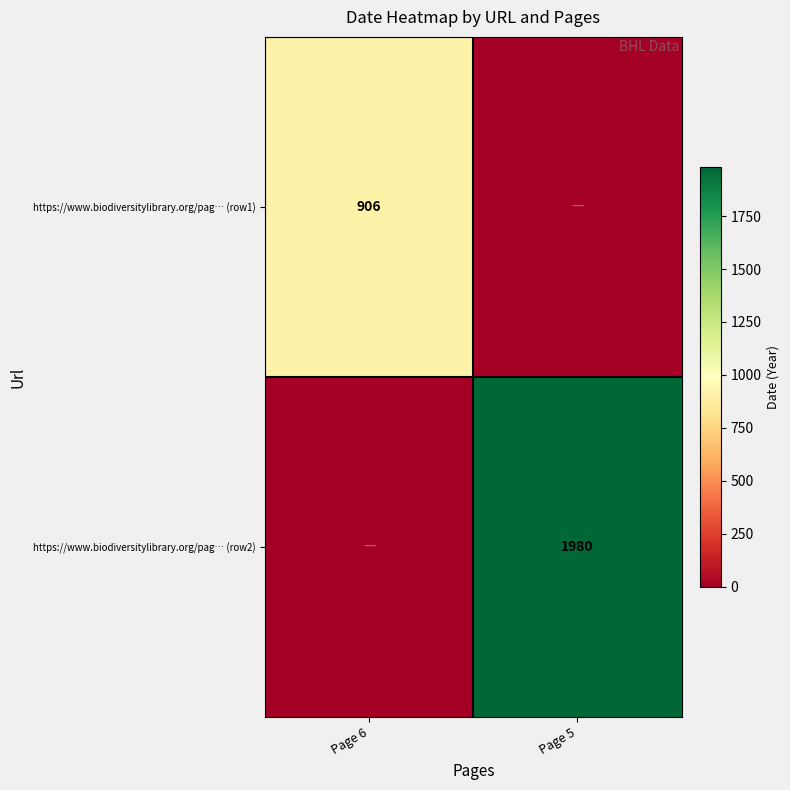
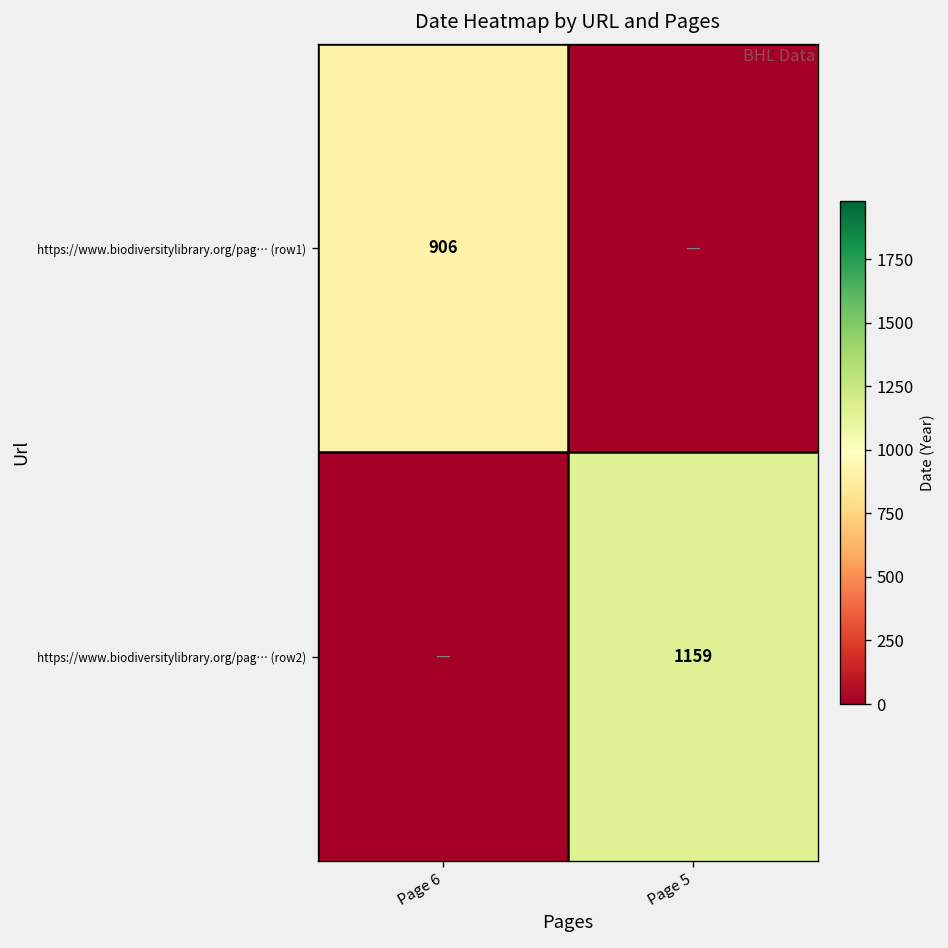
https://www.biodiversitylibrary.org/pag… (row2), Page 5: 1980 -> 1159
